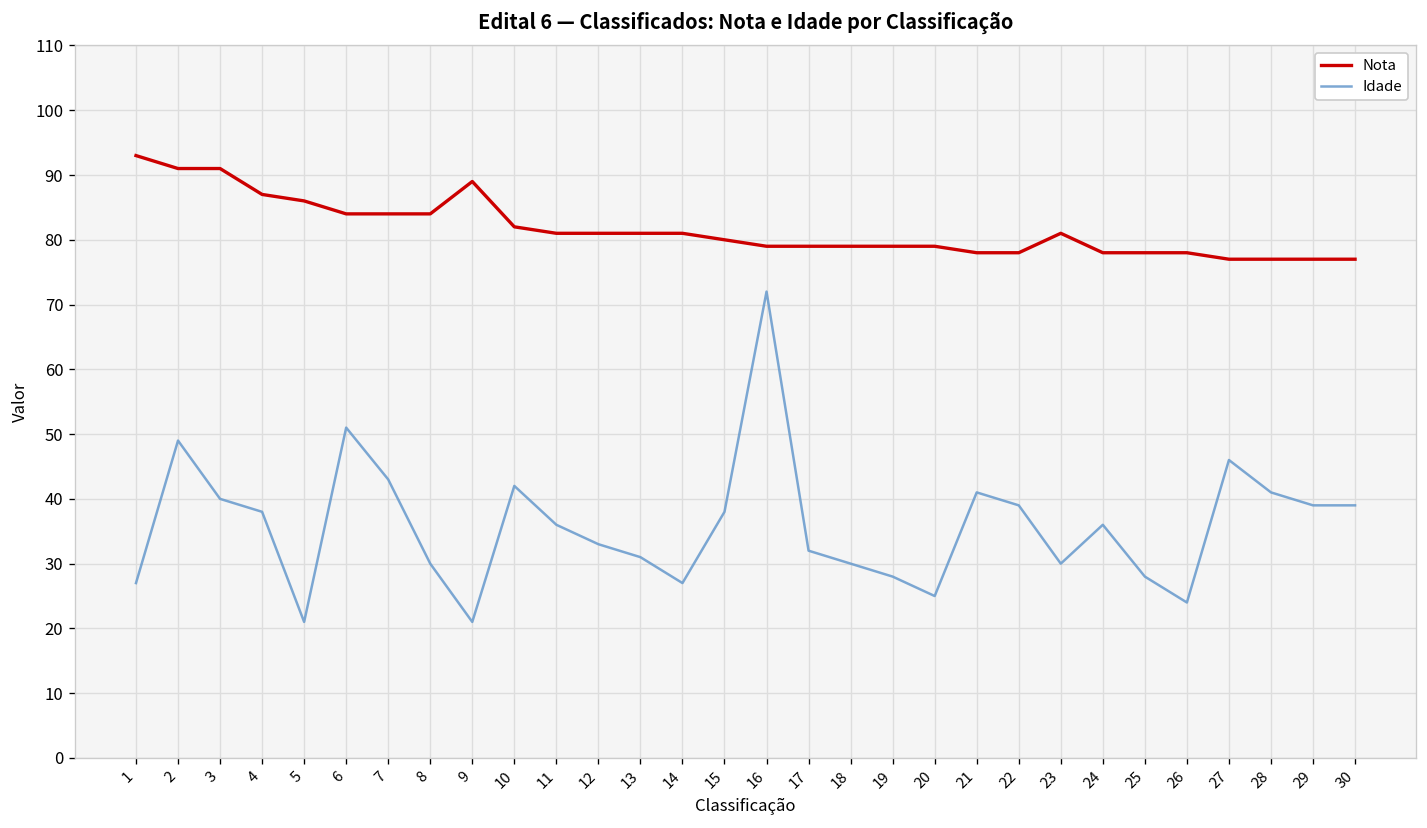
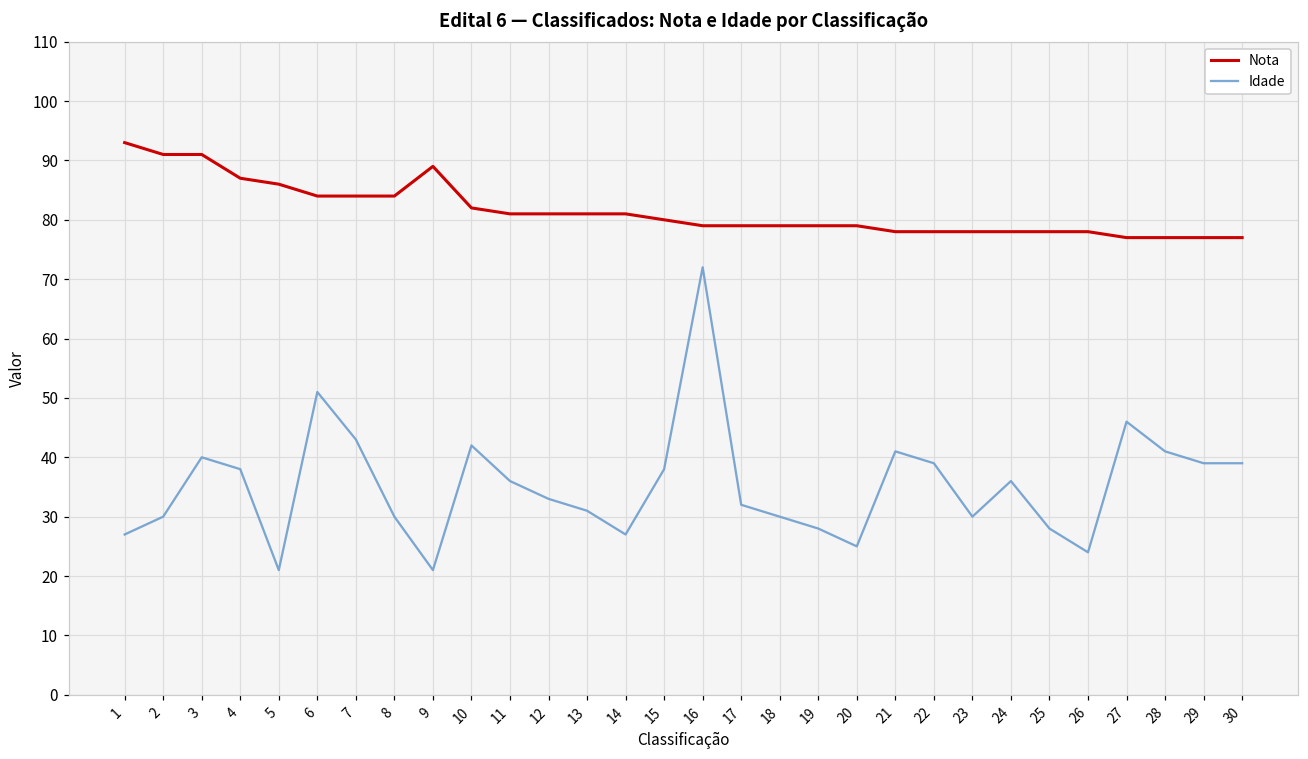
Idade, 2: 49 -> 30
Nota, 23: 81 -> 78
